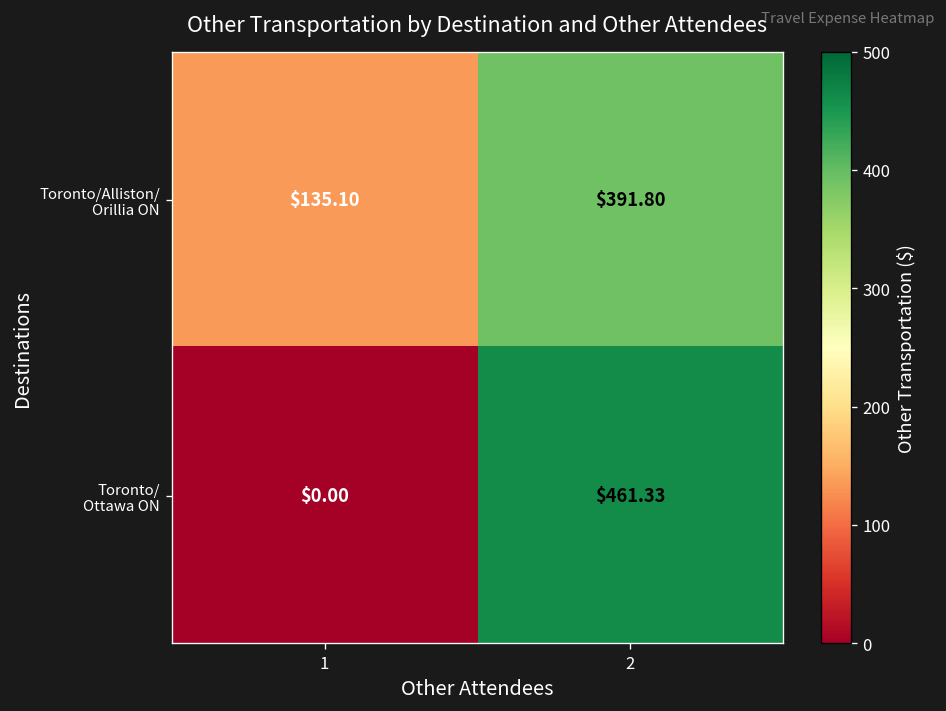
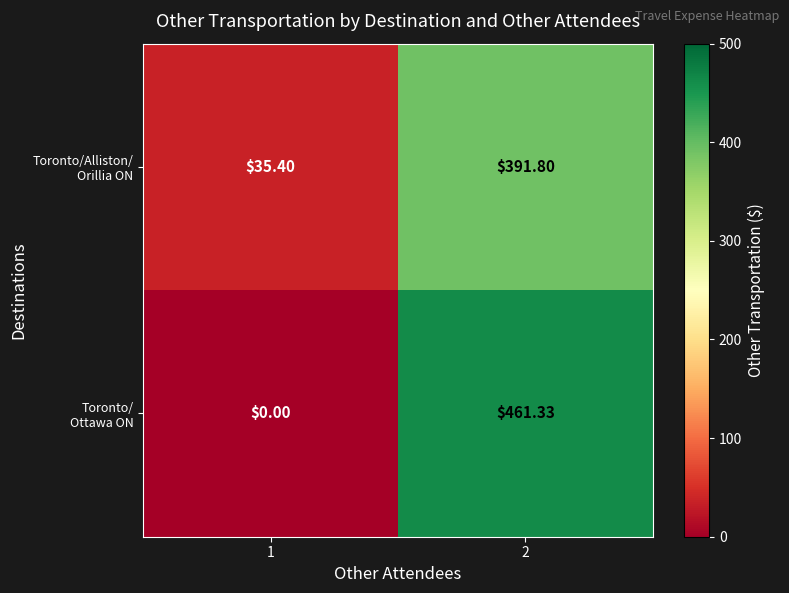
Toronto/Alliston/ Orillia ON, 1: $135.10 -> $35.40
